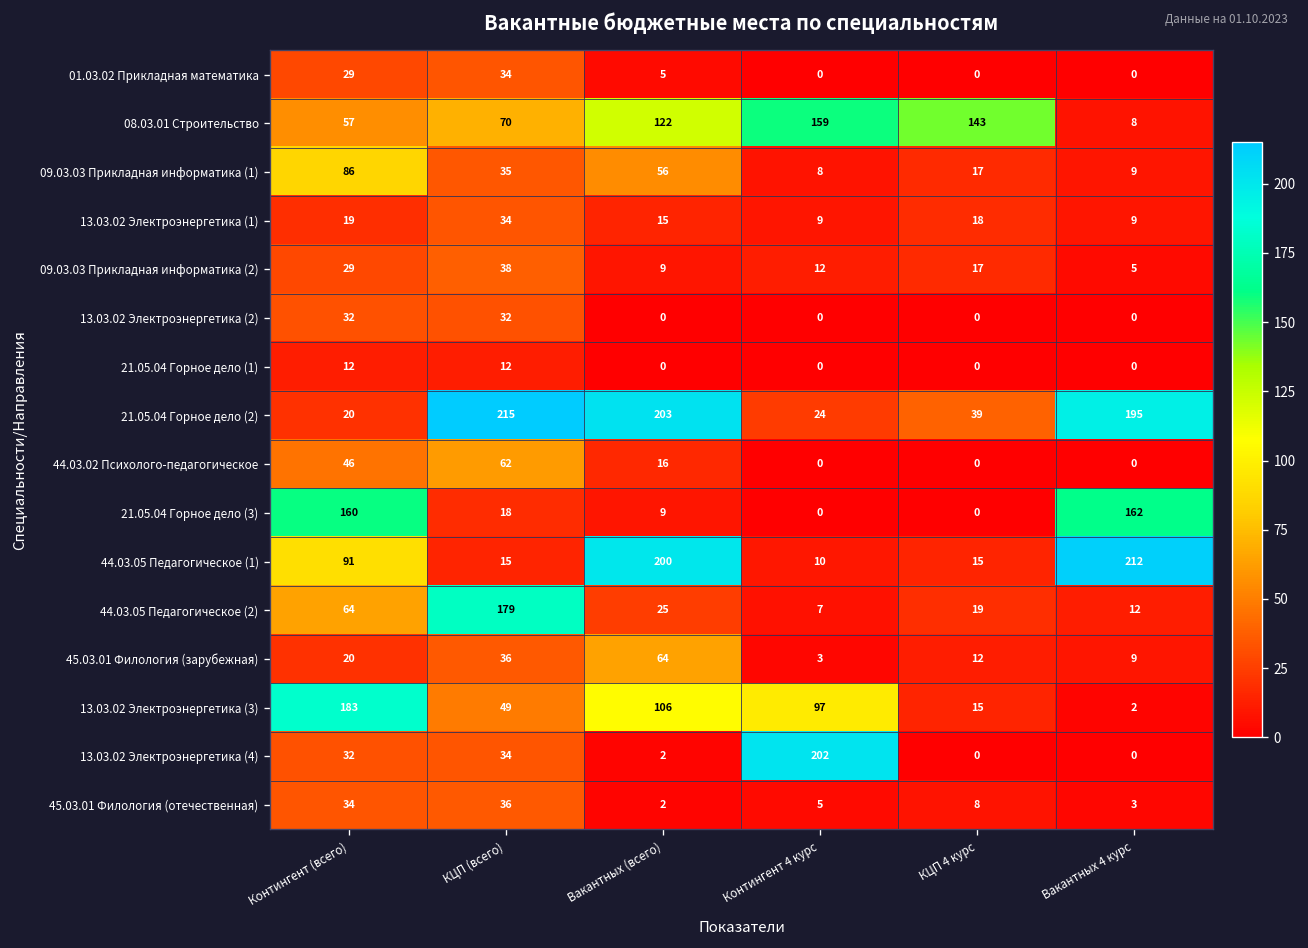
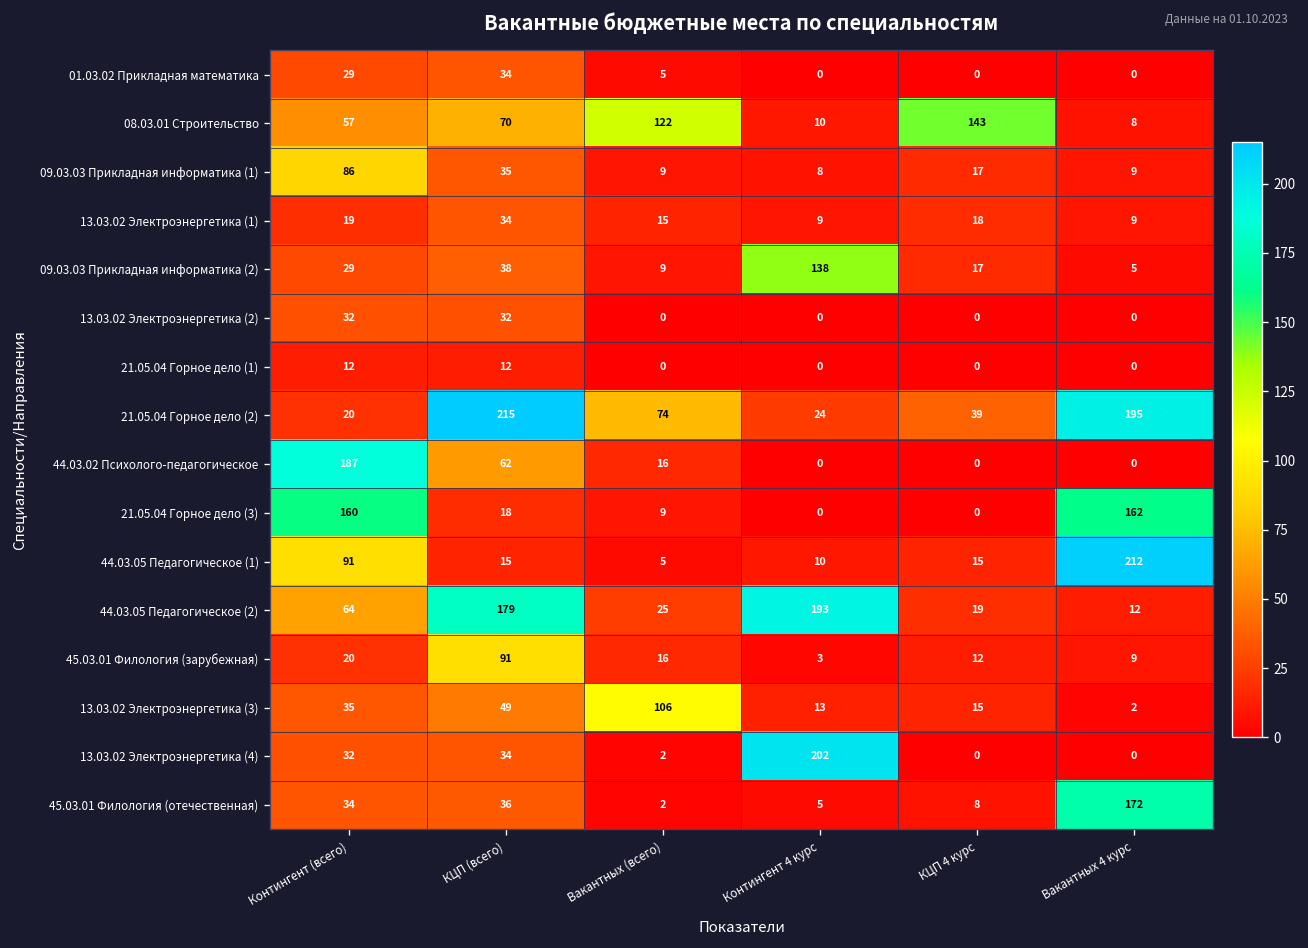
08.03.01 Строительство, Контингент 4 курс: 159 -> 10
09.03.03 Прикладная информатика (1), Вакантных (всего): 56 -> 9
09.03.03 Прикладная информатика (2), Контингент 4 курс: 12 -> 138
21.05.04 Горное дело (2), Вакантных (всего): 203 -> 74
44.03.02 Психолого-педагогическое, Контингент (всего): 46 -> 187
44.03.05 Педагогическое (1), Вакантных (всего): 200 -> 5
44.03.05 Педагогическое (2), Контингент 4 курс: 7 -> 193
45.03.01 Филология (зарубежная), КЦП (всего): 36 -> 91
45.03.01 Филология (зарубежная), Вакантных (всего): 64 -> 16
13.03.02 Электроэнергетика (3), Контингент (всего): 183 -> 35
13.03.02 Электроэнергетика (3), Контингент 4 курс: 97 -> 13
45.03.01 Филология (отечественная), Вакантных 4 курс: 3 -> 172
